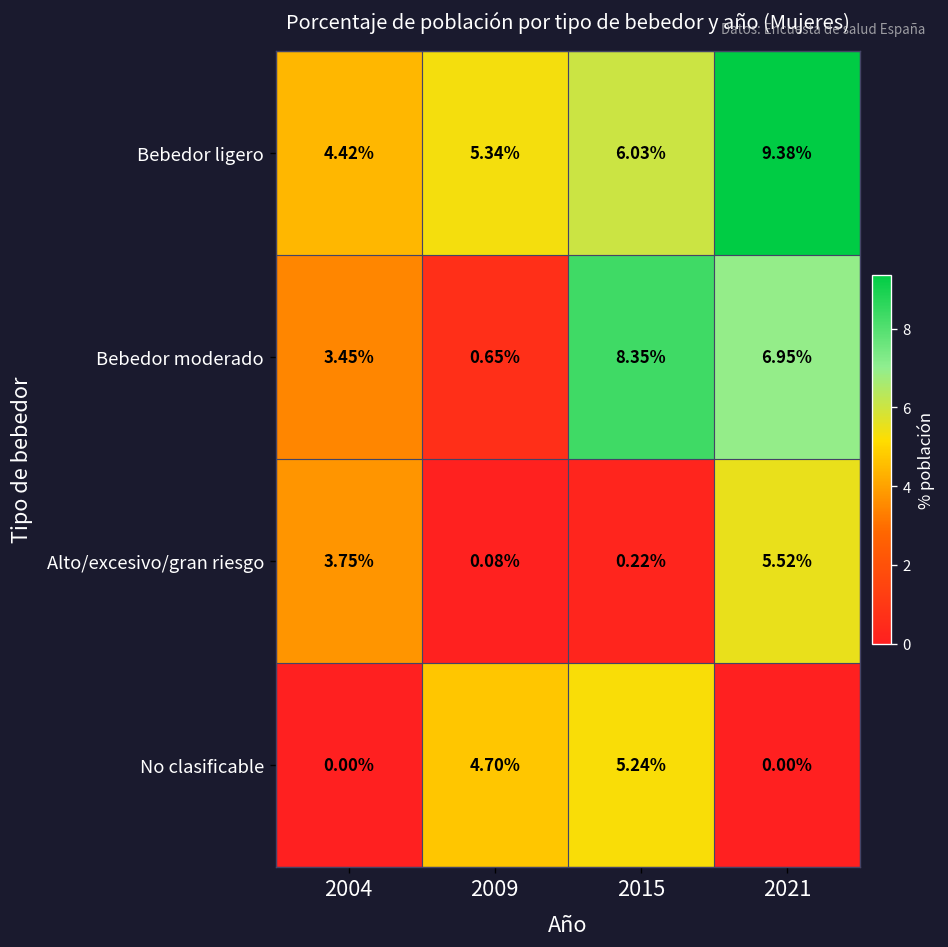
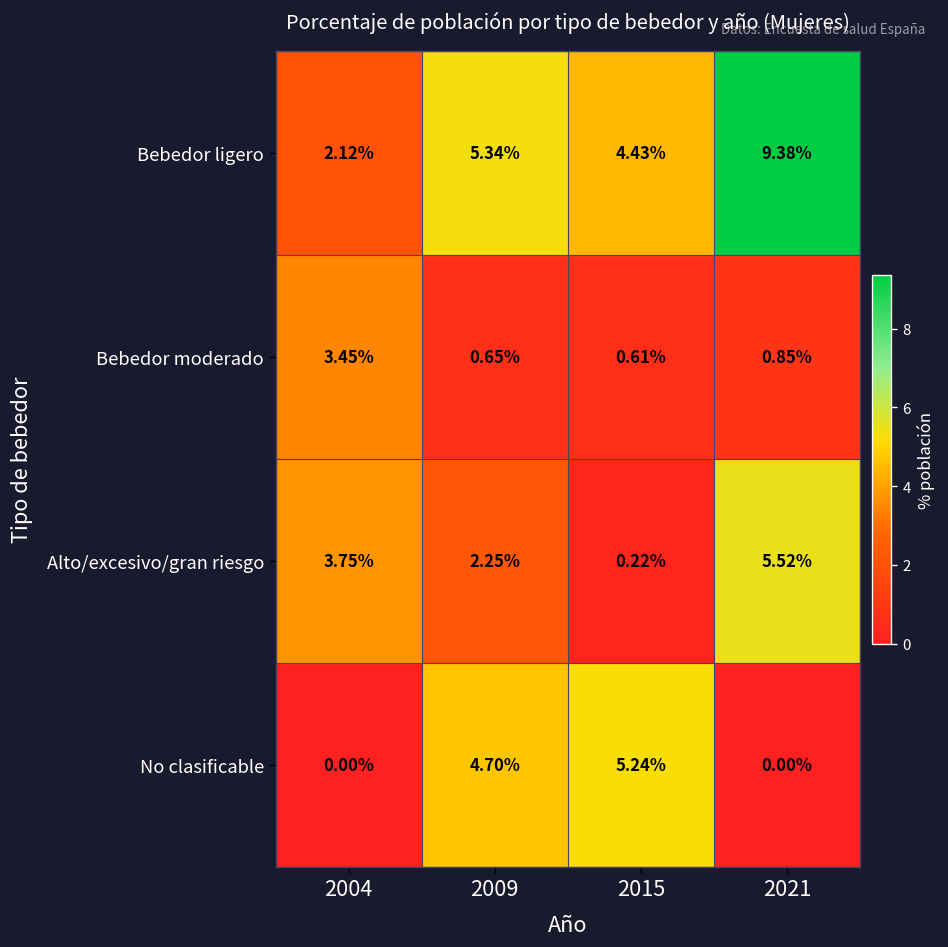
Bebedor ligero, 2004: 4.42% -> 2.12%
Bebedor ligero, 2015: 6.03% -> 4.43%
Bebedor moderado, 2015: 8.35% -> 0.61%
Bebedor moderado, 2021: 6.95% -> 0.85%
Alto/excesivo/gran riesgo, 2009: 0.08% -> 2.25%
